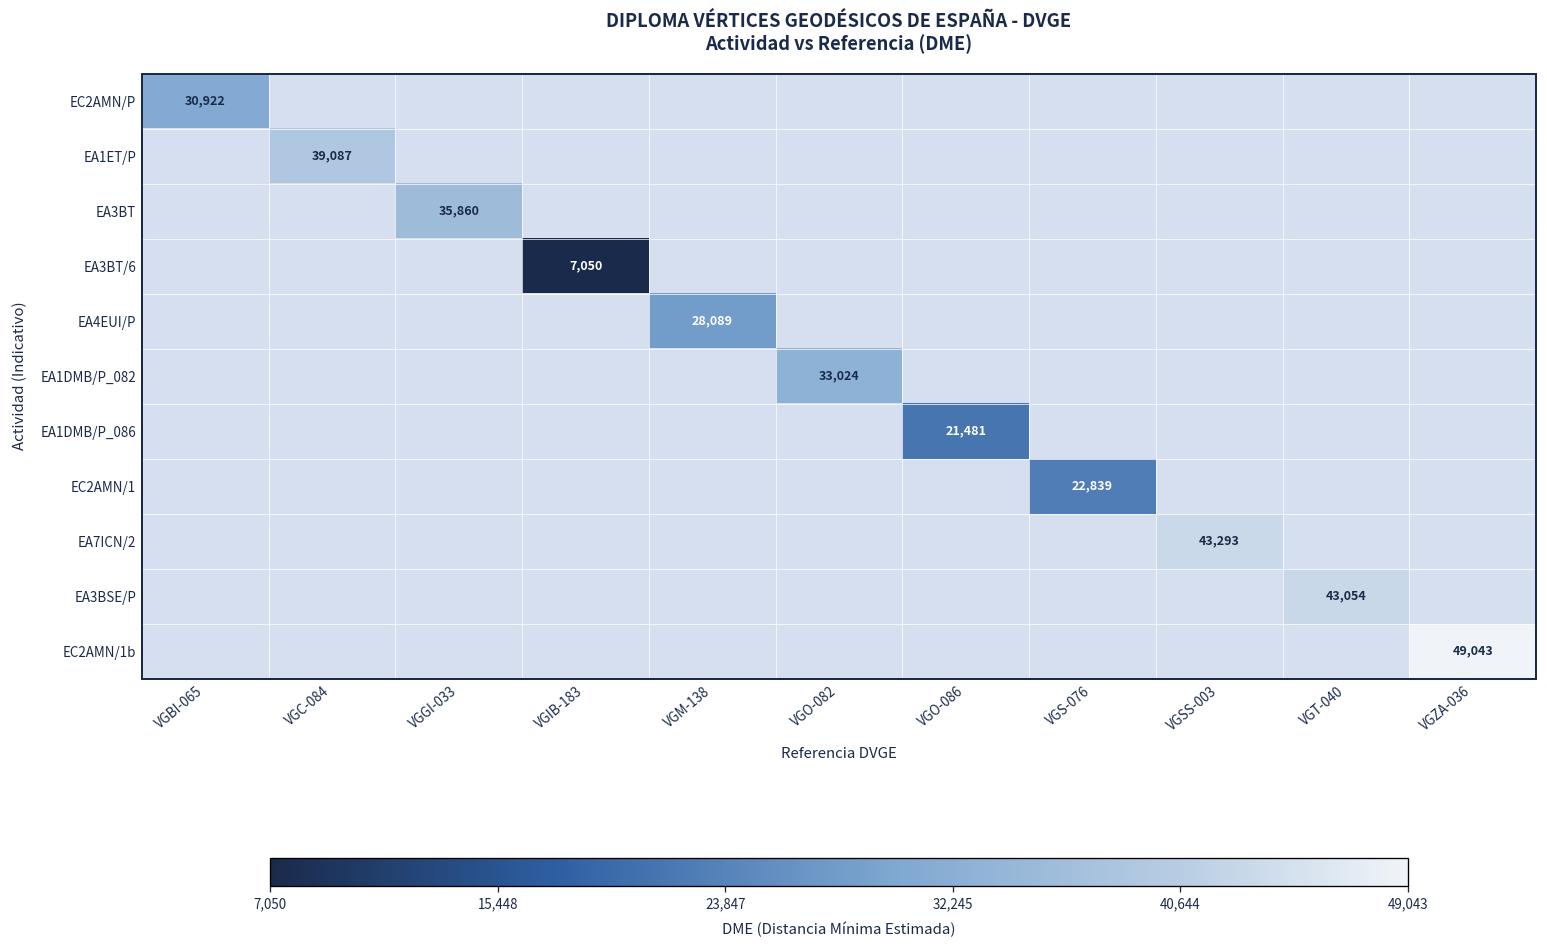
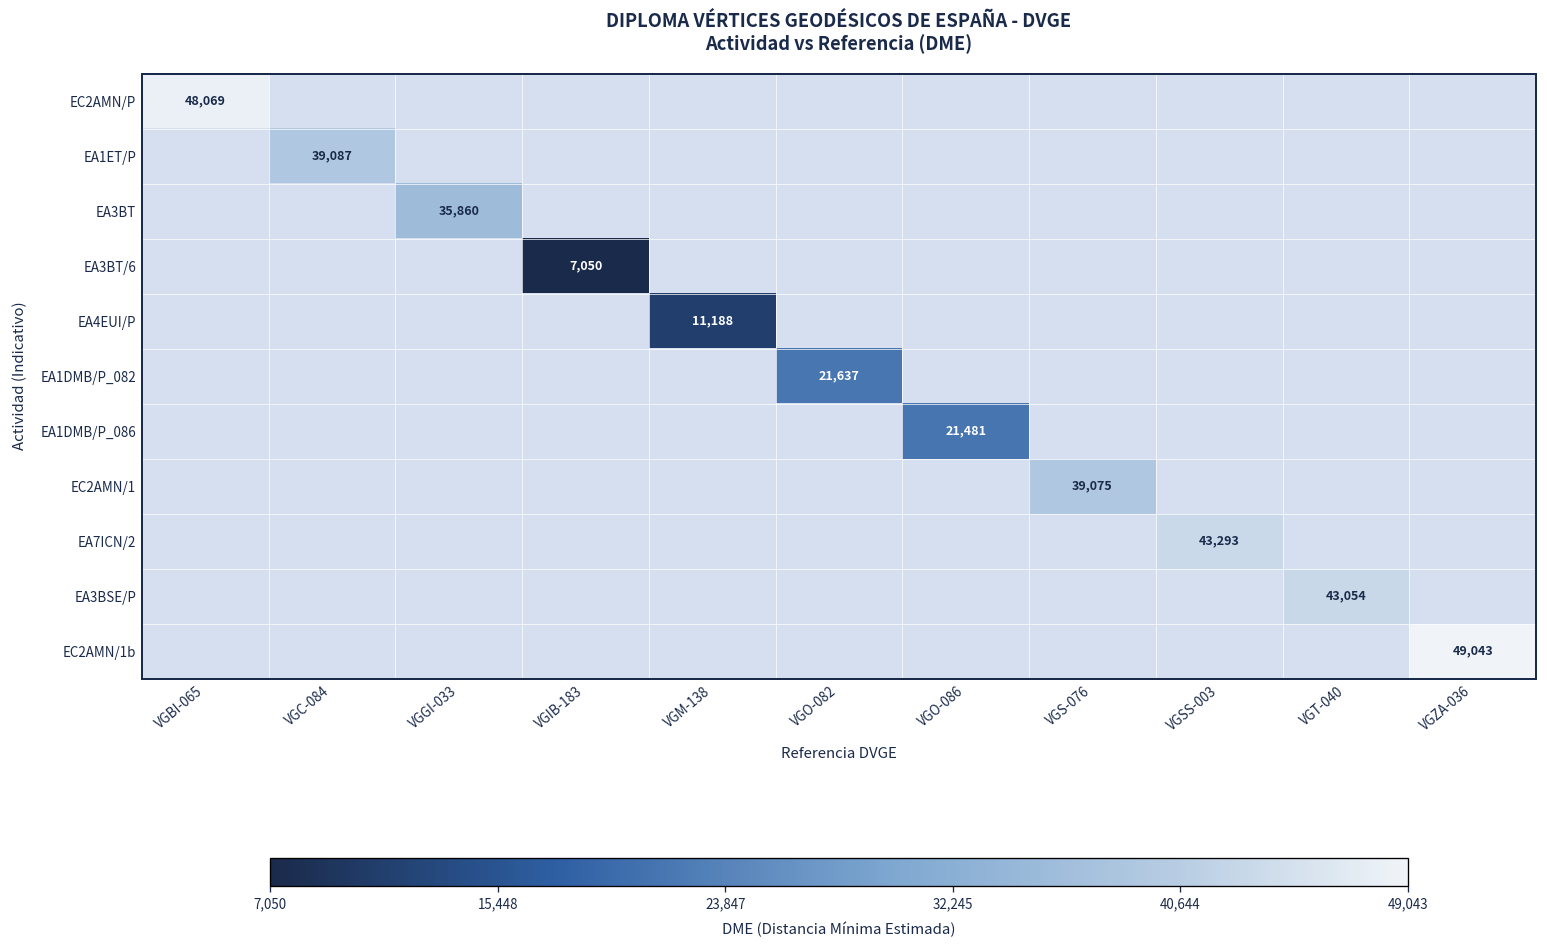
EC2AMN/P, VGBI-065: 30,922 -> 48,069
EA4EUI/P, VGM-138: 28,089 -> 11,188
EA1DMB/P_082, VGO-082: 33,024 -> 21,637
EC2AMN/1, VGS-076: 22,839 -> 39,075
